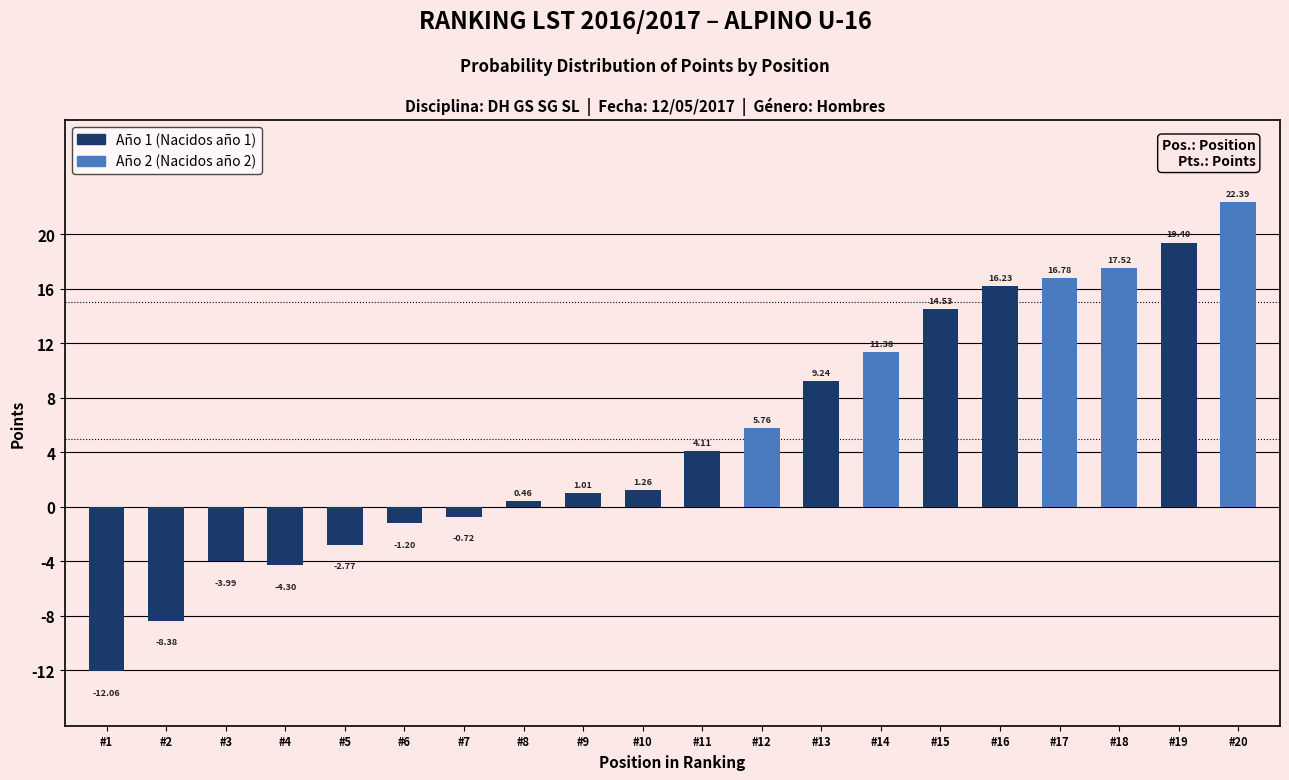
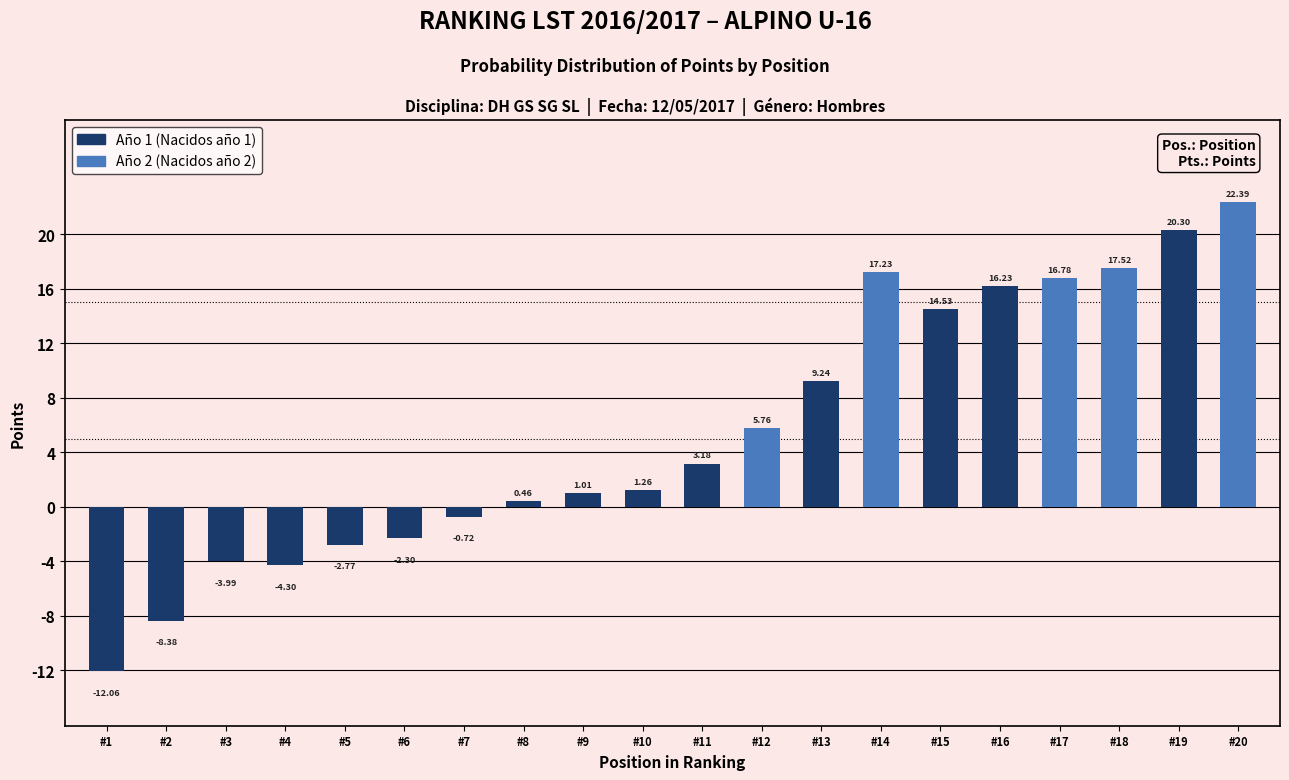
#6: -1.20 -> -2.30
#11: 4.11 -> 3.18
#14: 11.38 -> 17.23
#19: 19.40 -> 20.30
